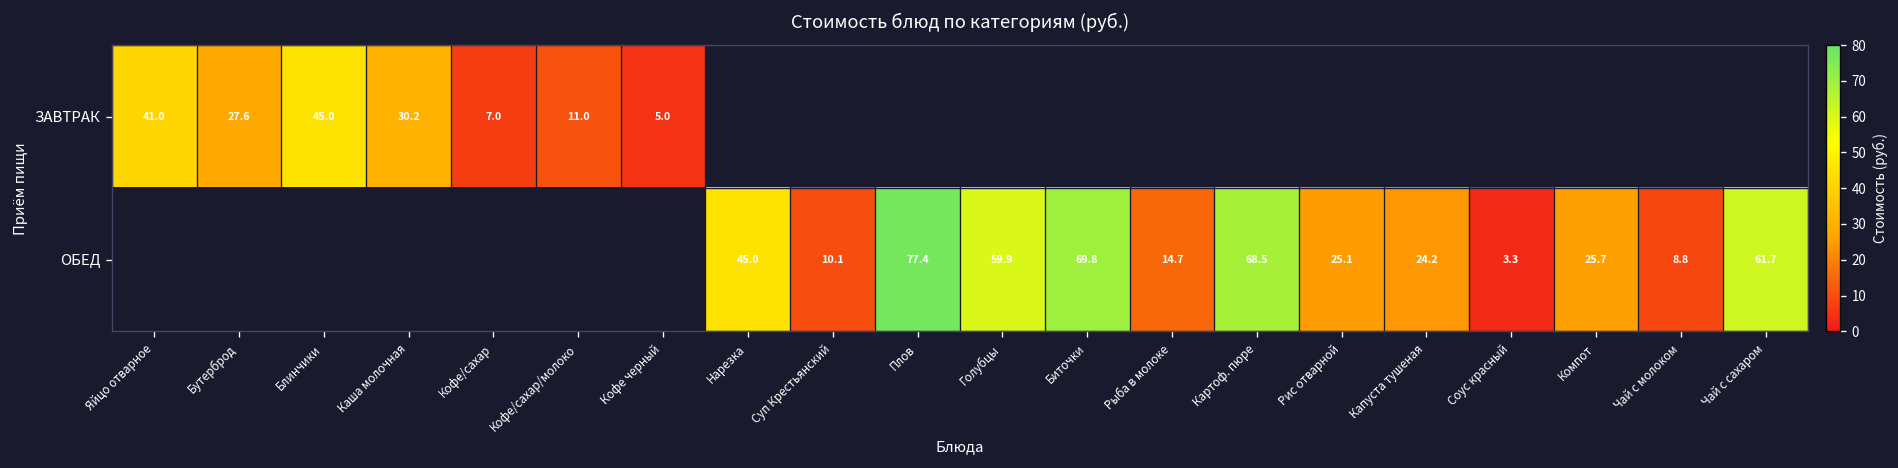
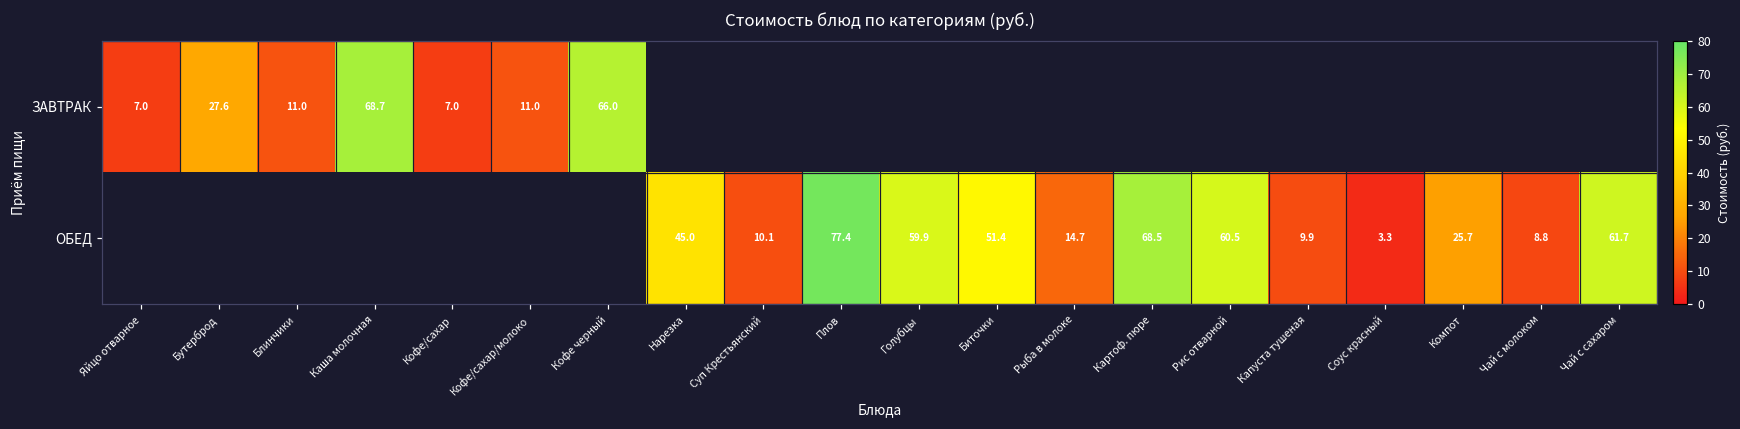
ЗАВТРАК, Яйцо отварное: 41.0 -> 7.0
ЗАВТРАК, Блинчики: 45.0 -> 11.0
ЗАВТРАК, Каша молочная: 30.2 -> 68.7
ЗАВТРАК, Кофе черный: 5.0 -> 66.0
ОБЕД, Биточки: 69.8 -> 51.4
ОБЕД, Рис отварной: 25.1 -> 60.5
ОБЕД, Капуста тушеная: 24.2 -> 9.9
